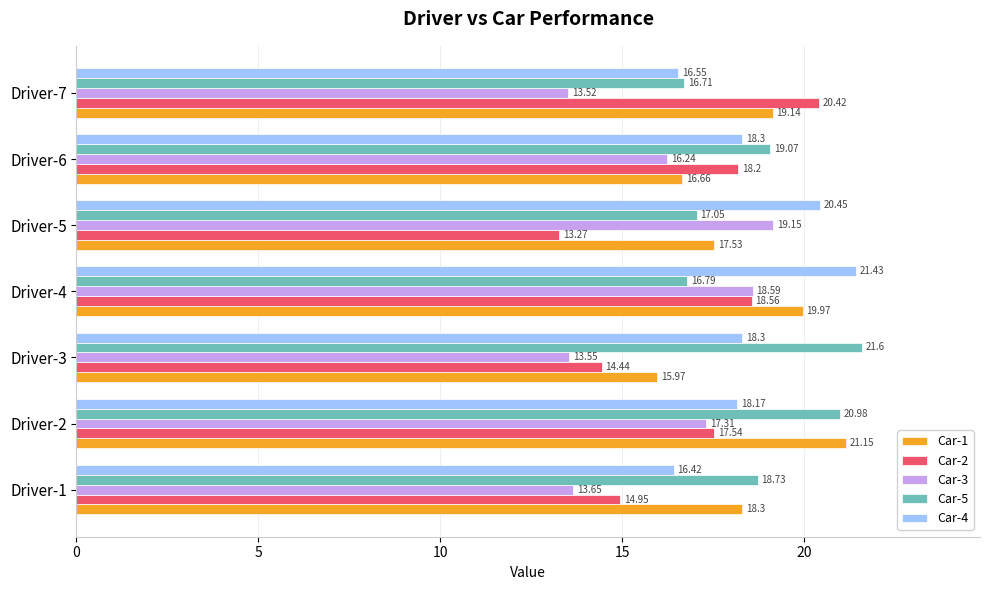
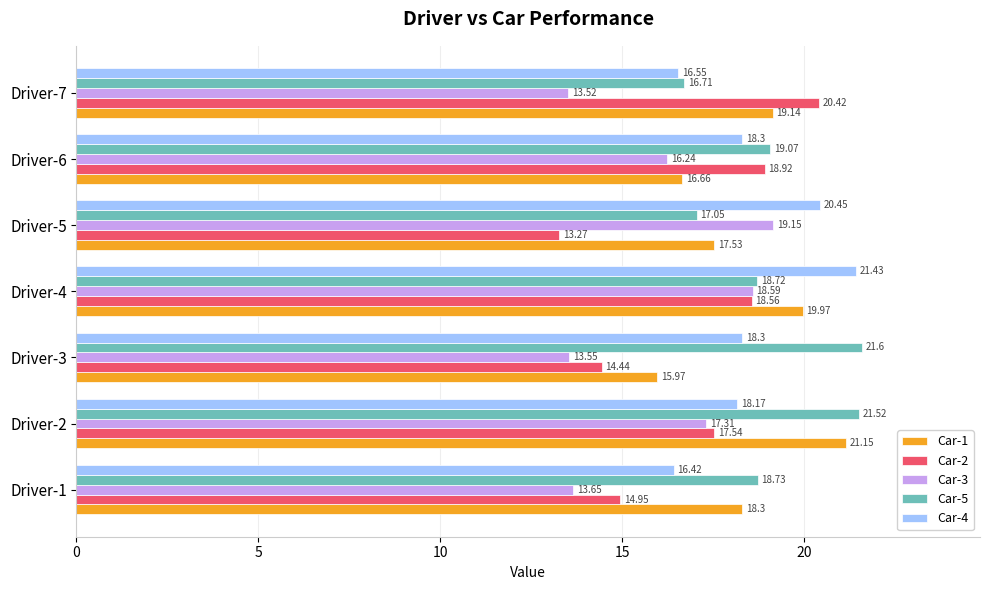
Car-2, Driver-6: 18.2 -> 18.92
Car-5, Driver-4: 16.79 -> 18.72
Car-5, Driver-2: 20.98 -> 21.52
